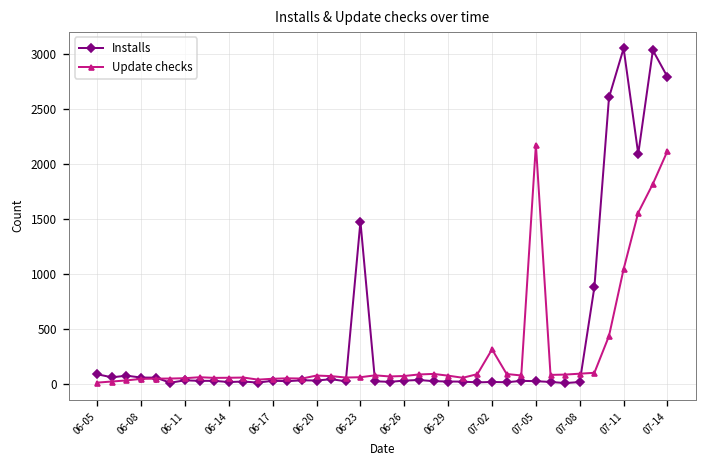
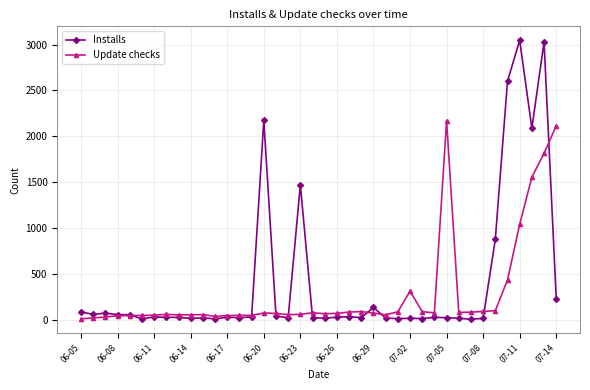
Installs, 06-20: 0 -> 2200
Installs, 06-29: 0 -> 100
Installs, 07-14: 2800 -> 200
